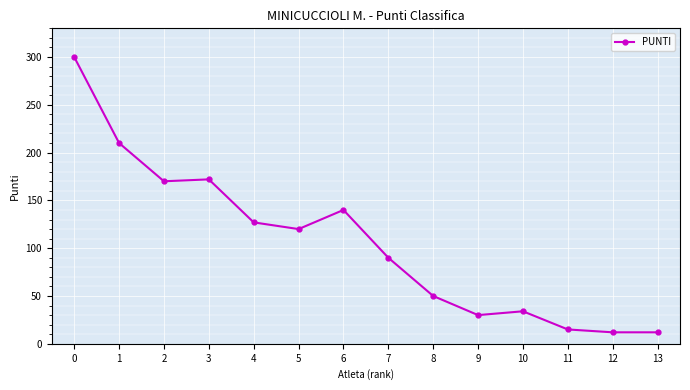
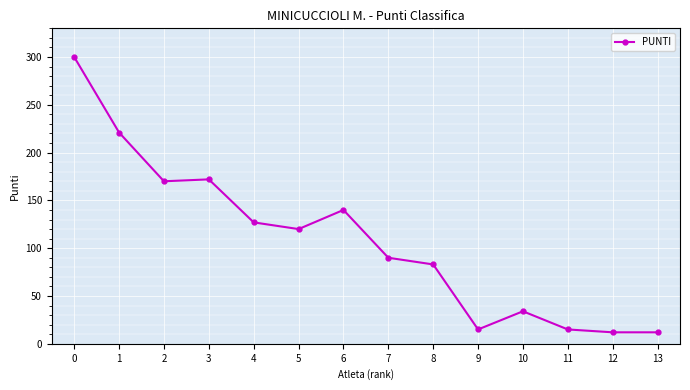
1: 210 -> 220
8: 50 -> 80
9: 30 -> 20
